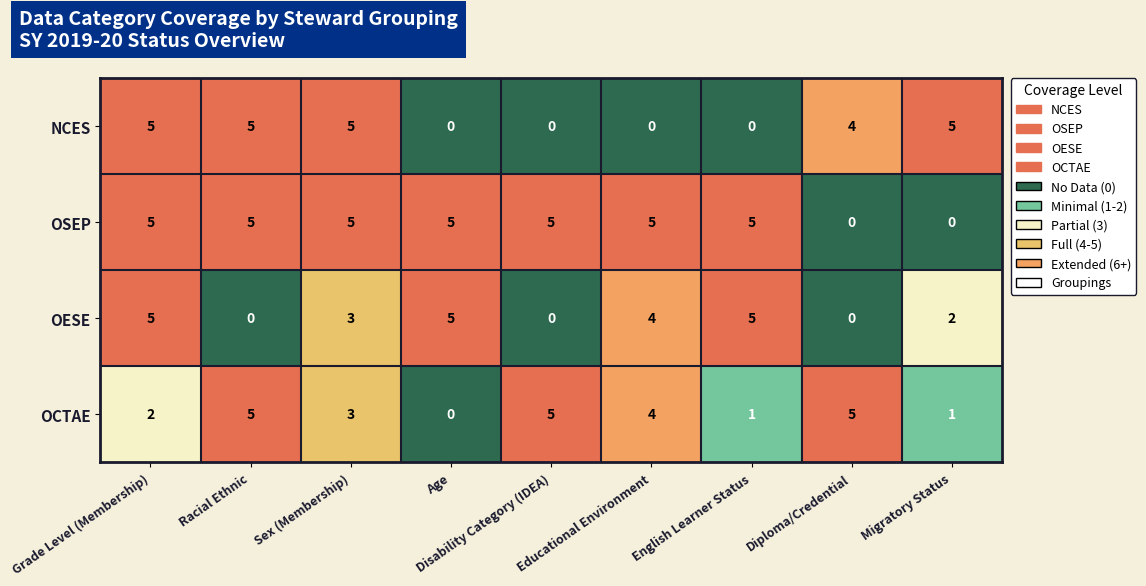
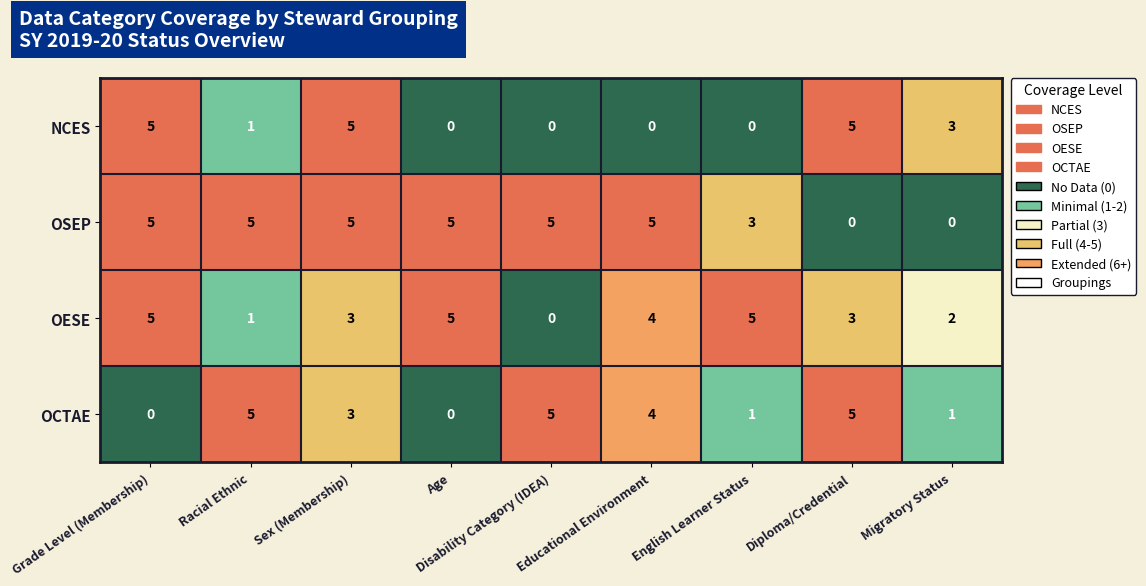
NCES, Racial Ethnic: 5 -> 1
NCES, Diploma/Credential: 4 -> 5
NCES, Migratory Status: 5 -> 3
OSEP, English Learner Status: 5 -> 3
OESE, Racial Ethnic: 0 -> 1
OESE, Diploma/Credential: 0 -> 3
OCTAE, Grade Level (Membership): 2 -> 0
